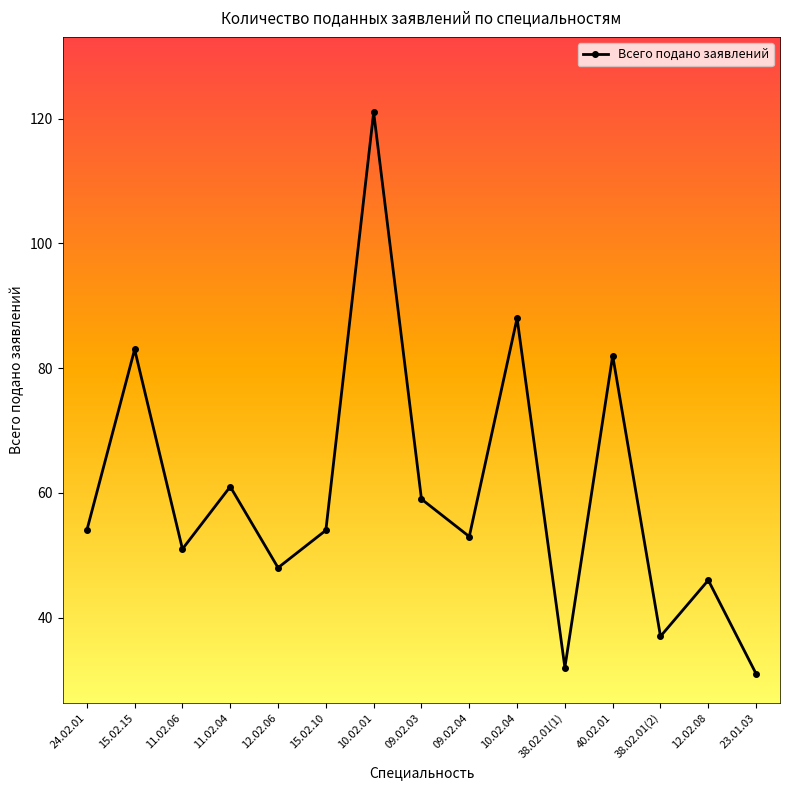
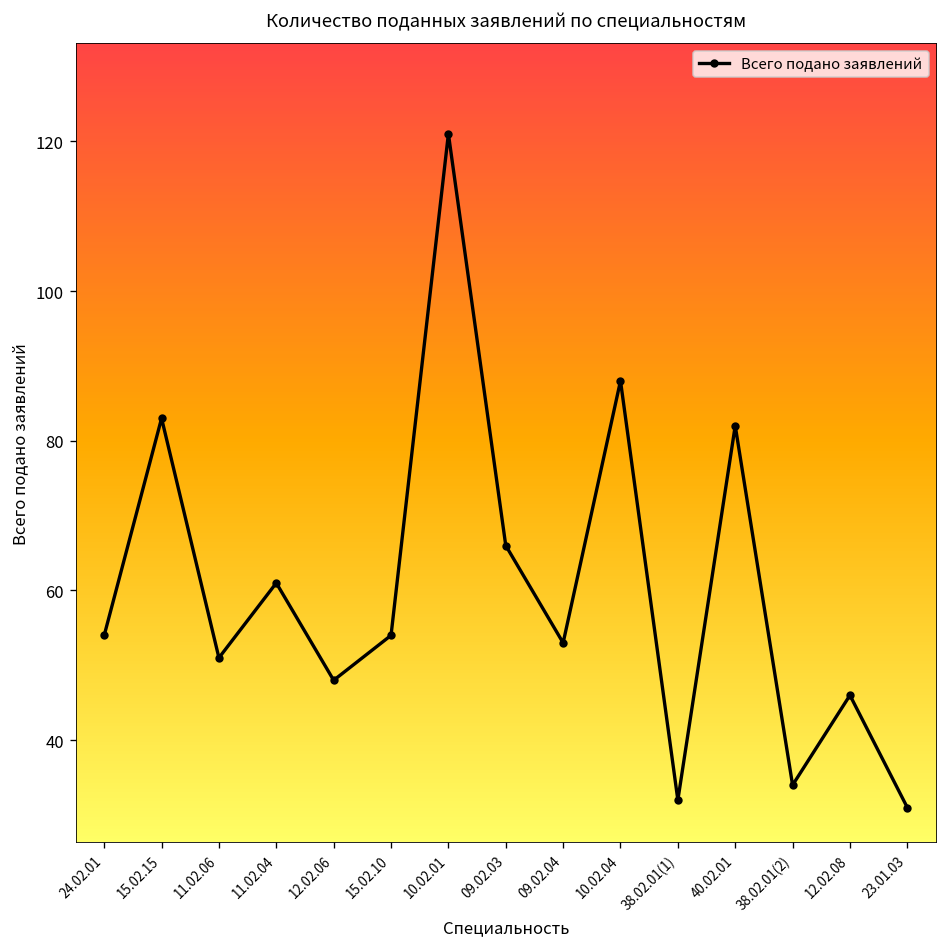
09.02.03: 59 -> 66
38.02.01(2): 37 -> 34
